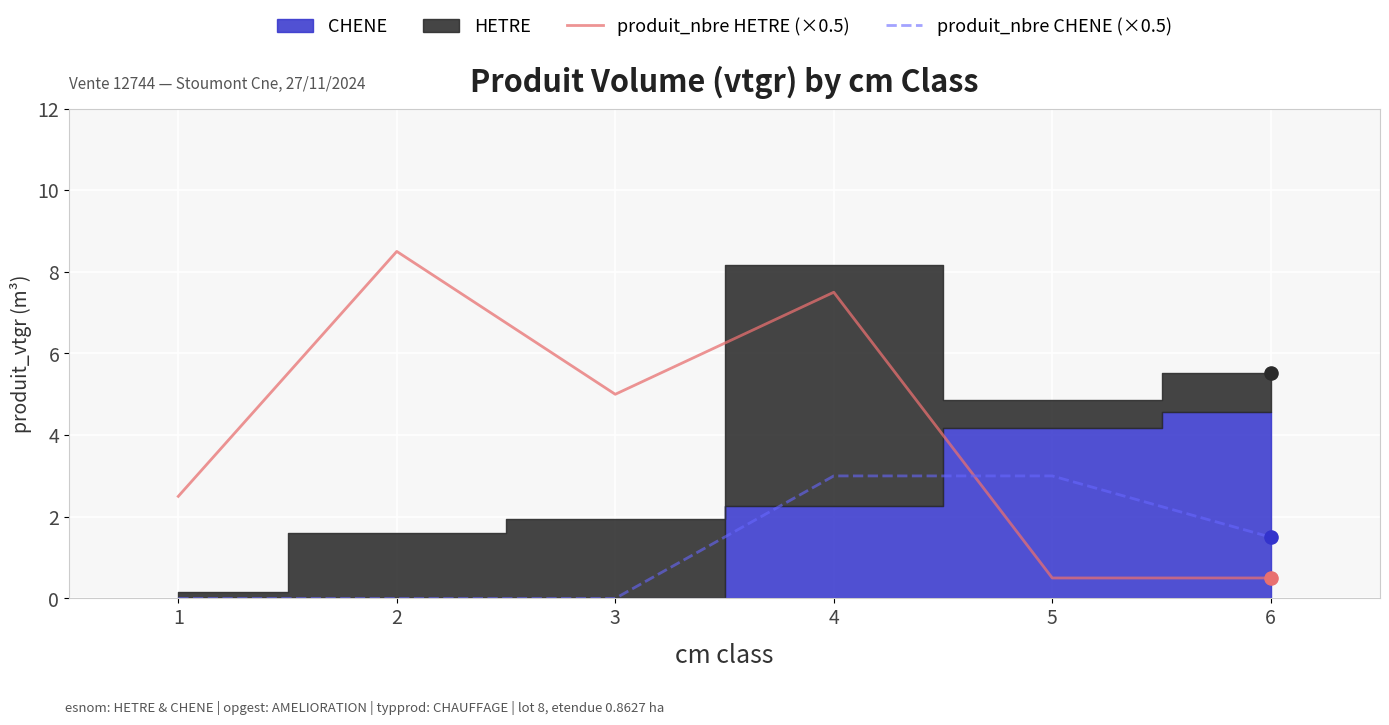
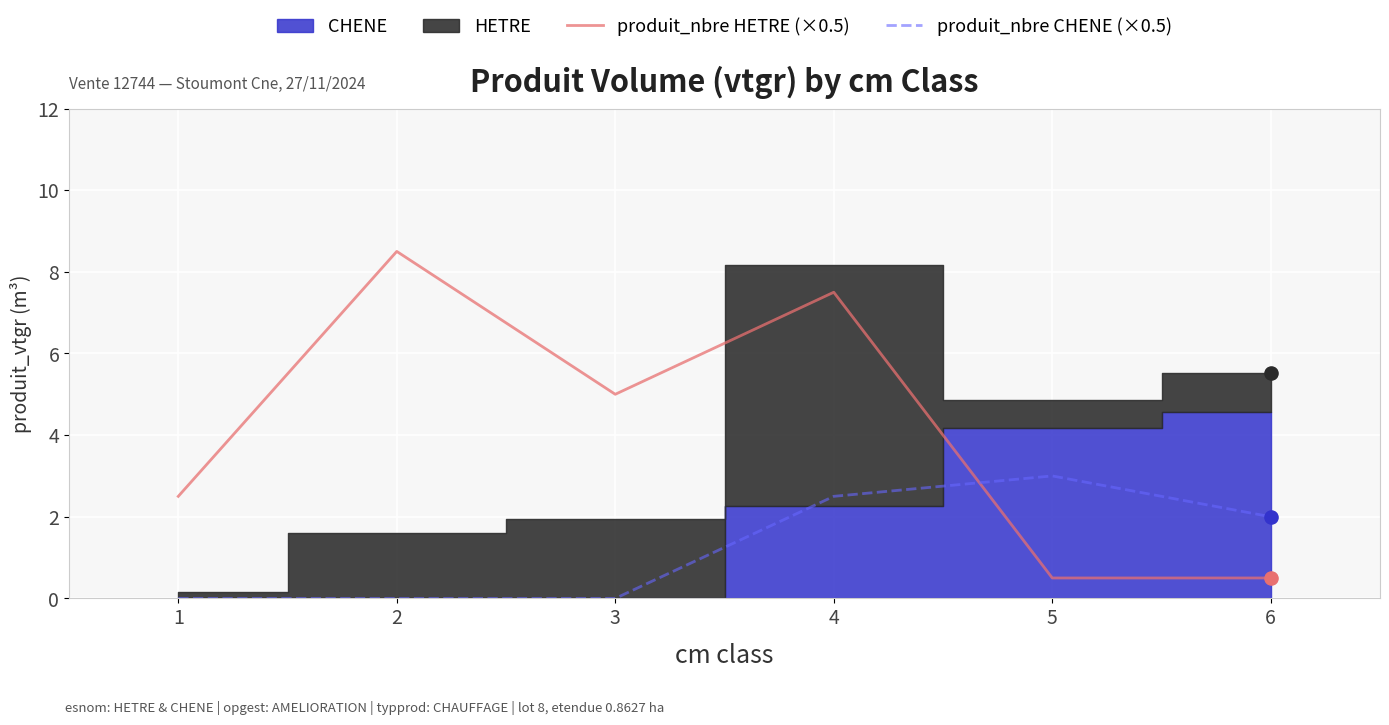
produit_nbre CHENE (×0.5), 4: 3.0 -> 2.5
produit_nbre CHENE (×0.5), 6: 1.5 -> 2.0
